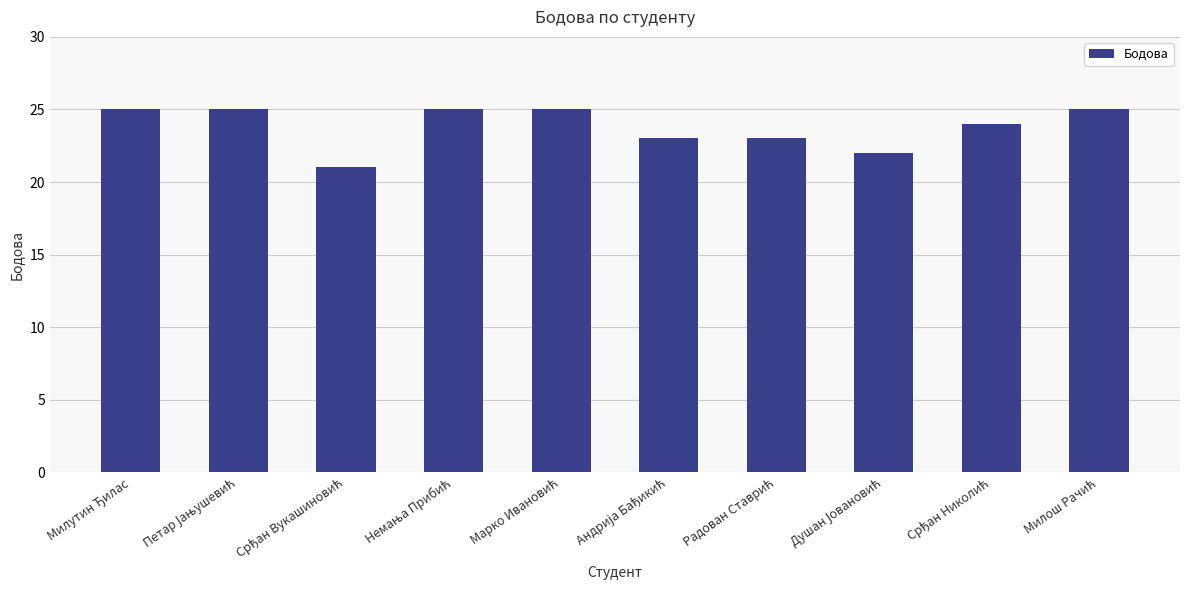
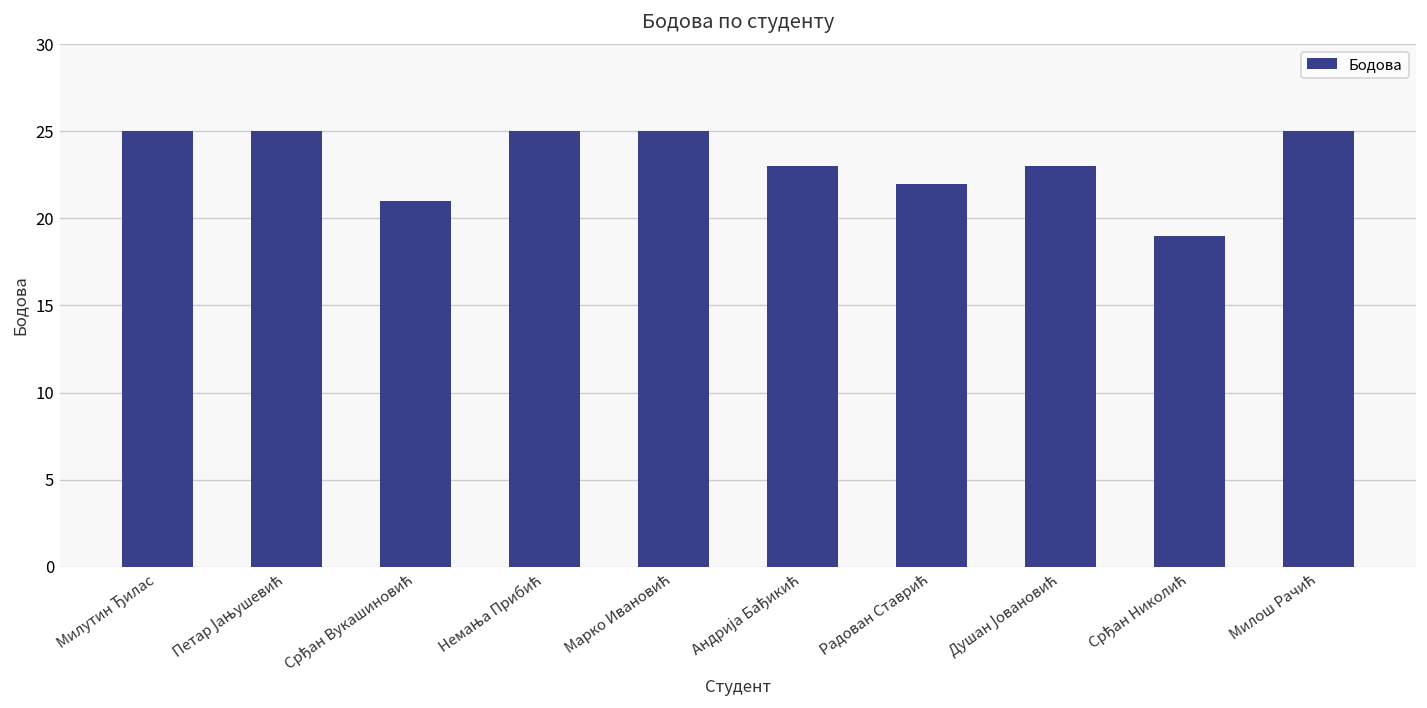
Радован Ставрић: 23 -> 22
Душан Јовановић: 22 -> 23
Срђан Николић: 24 -> 19
